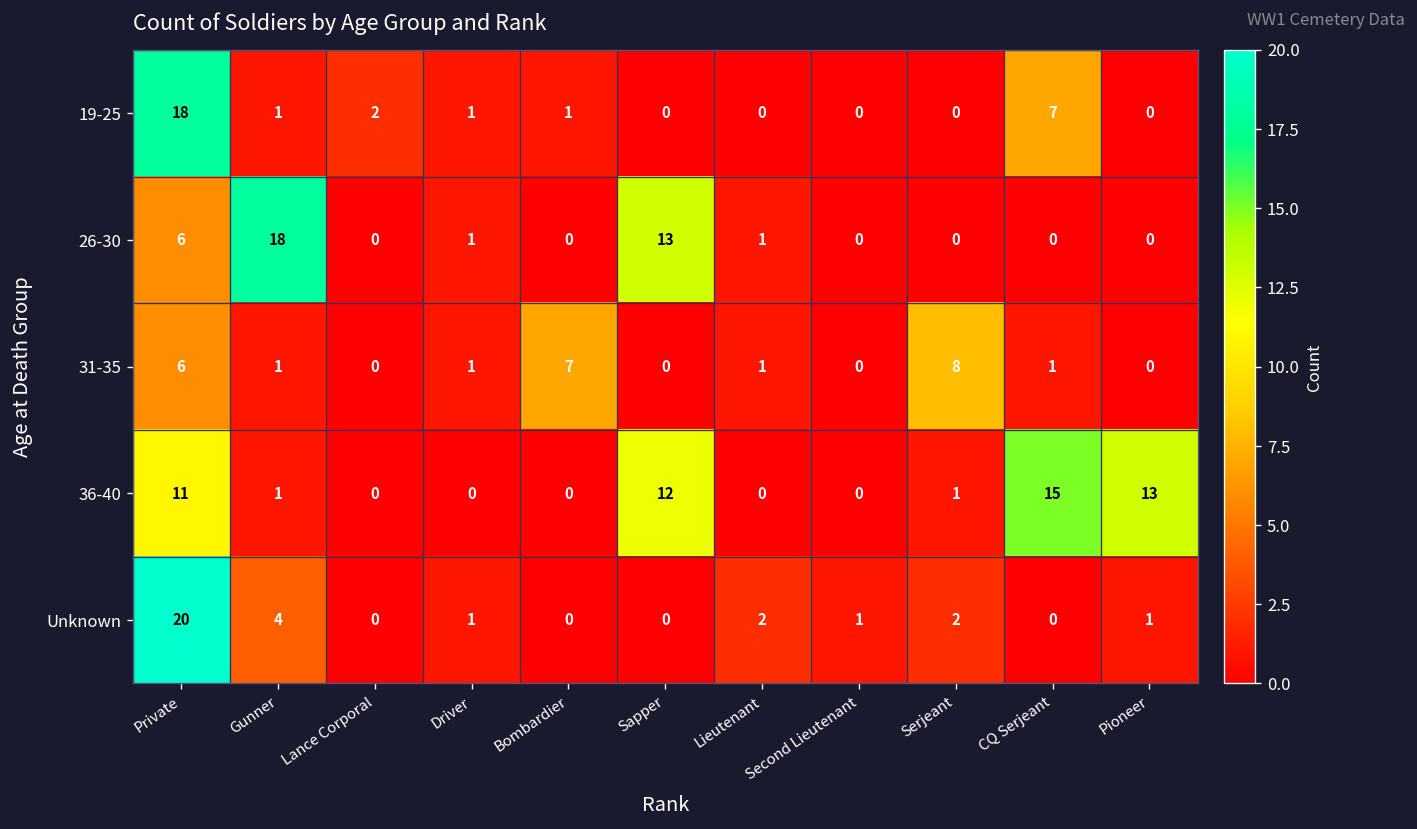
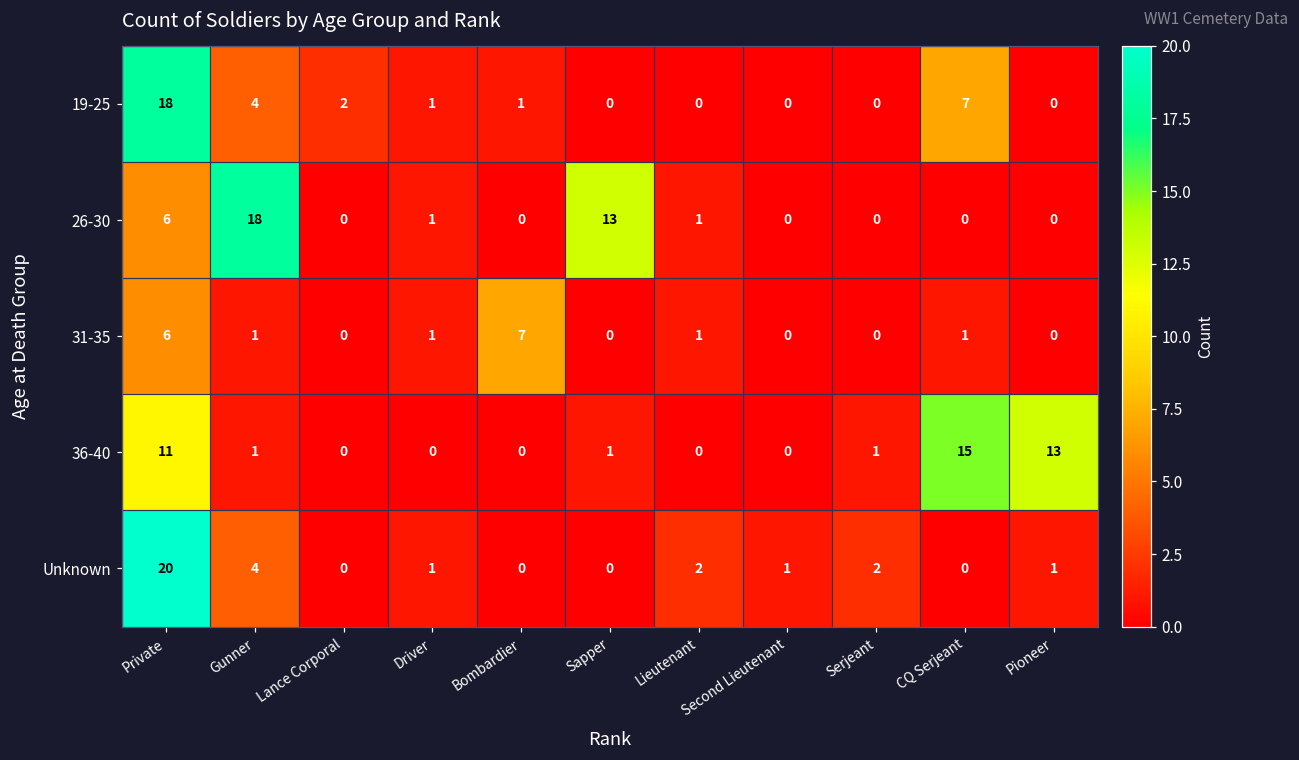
19-25, Gunner: 1 -> 4
31-35, Serjeant: 8 -> 0
36-40, Sapper: 12 -> 1
